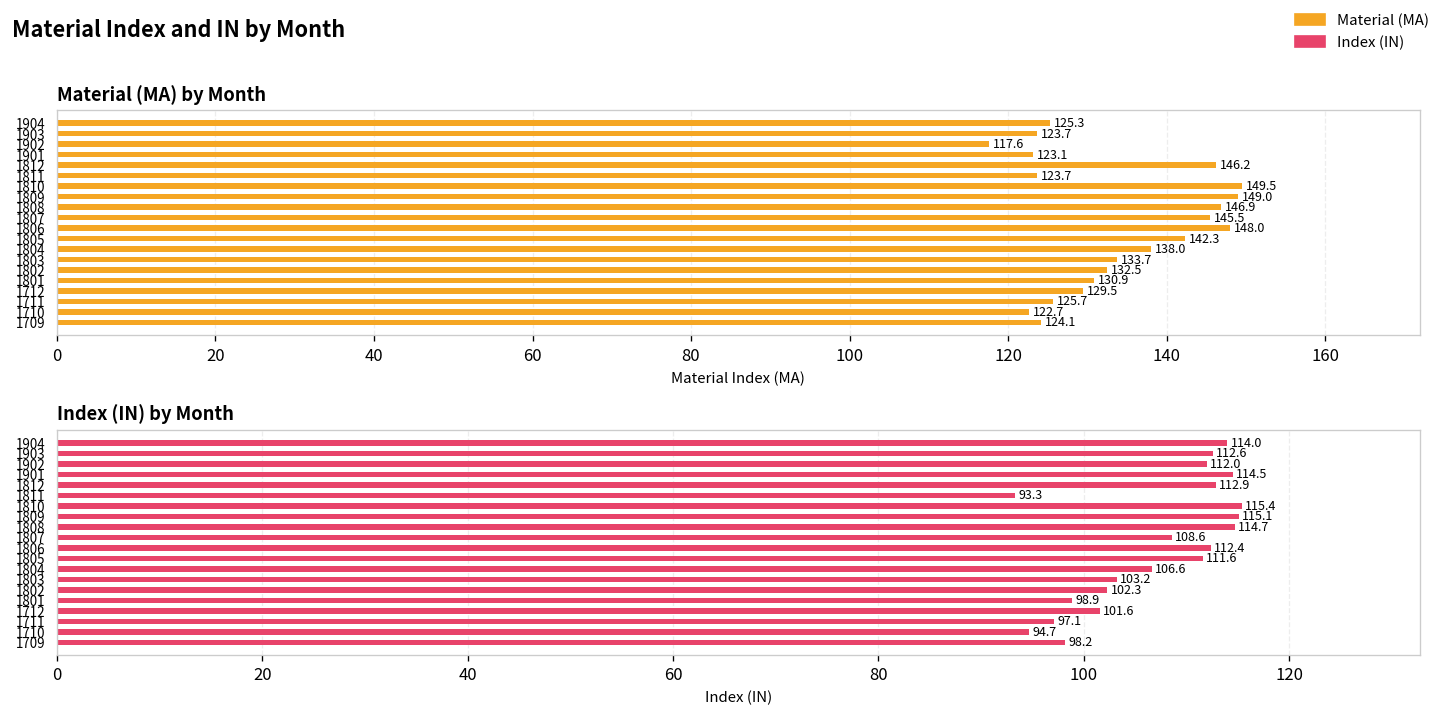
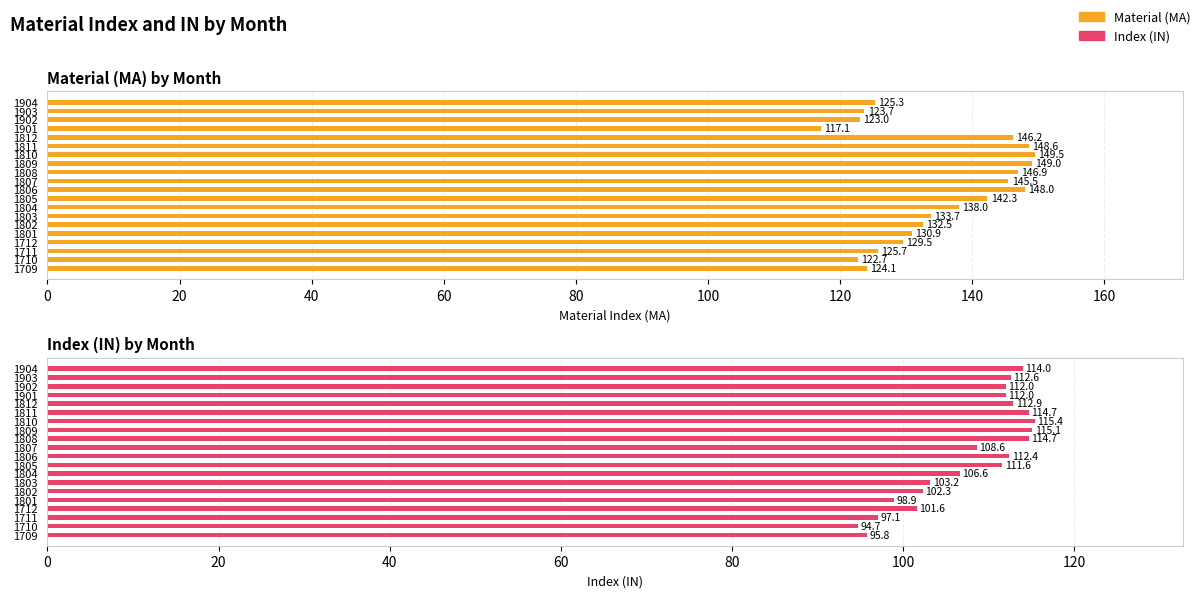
Material (MA) by Month, 1902: 117.6 -> 123.0
Material (MA) by Month, 1901: 123.1 -> 117.1
Material (MA) by Month, 1811: 123.7 -> 148.6
Index (IN) by Month, 1901: 114.5 -> 112.0
Index (IN) by Month, 1811: 93.3 -> 114.7
Index (IN) by Month, 1709: 98.2 -> 95.8
